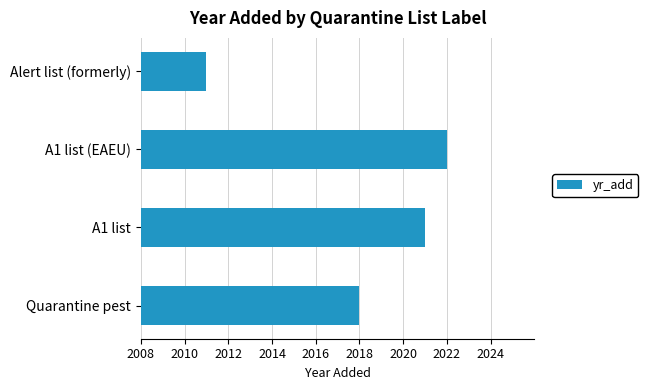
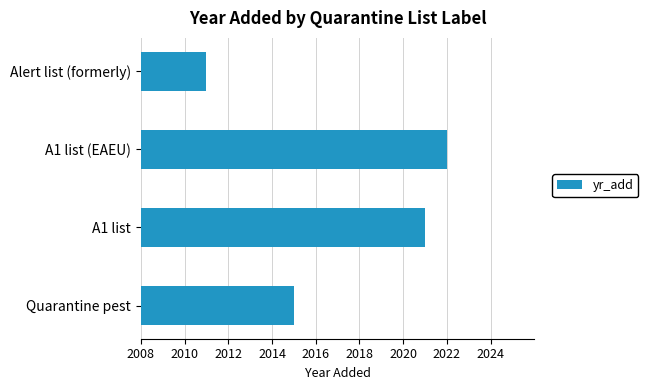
Quarantine pest: 2018 -> 2015
